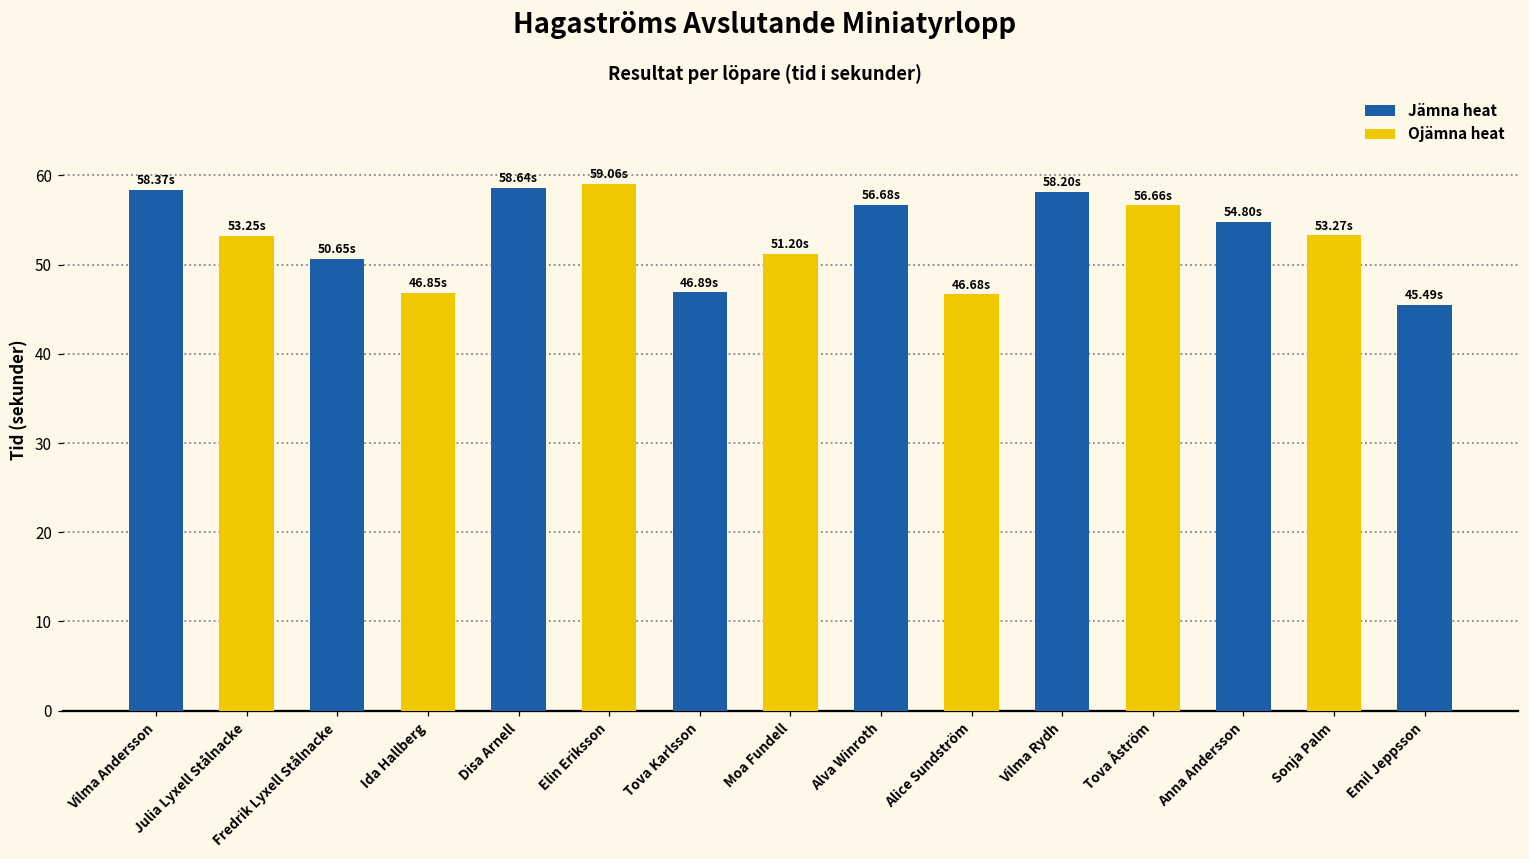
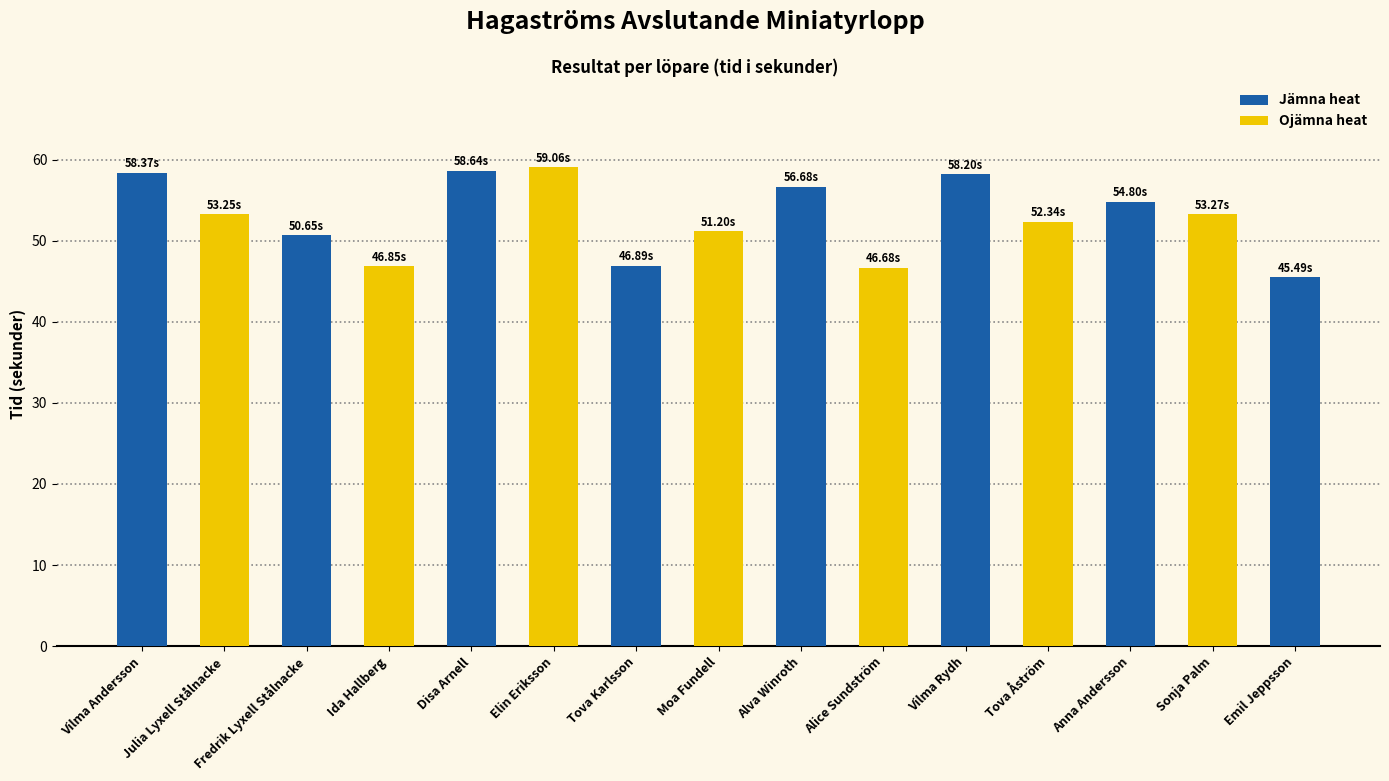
Tova Åström: 56.66s -> 52.34s
